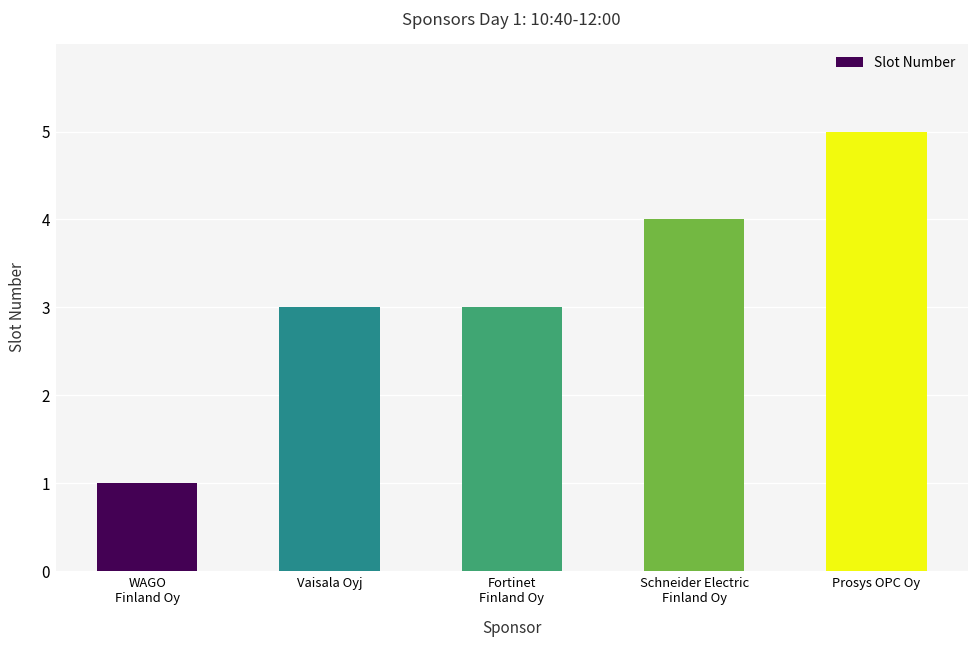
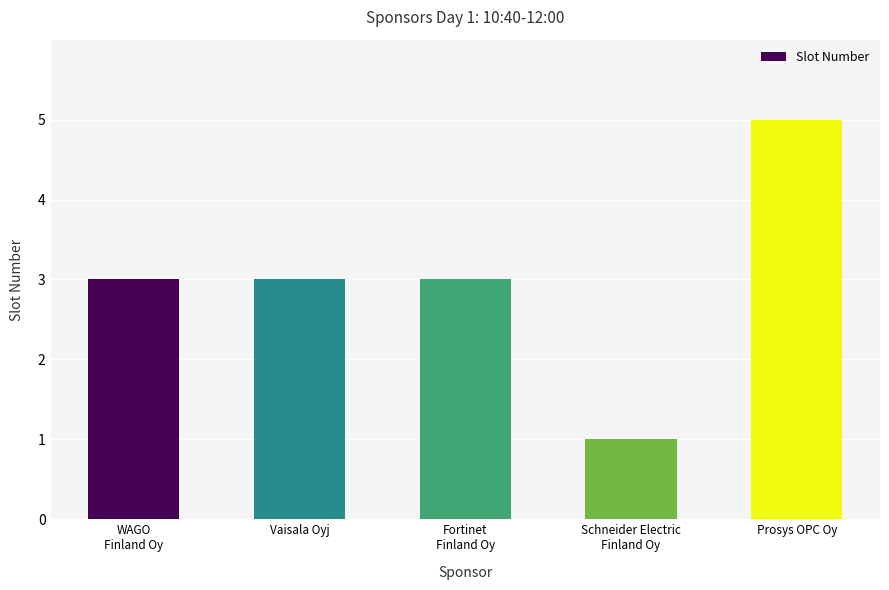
WAGO Finland Oy: 1 -> 3
Schneider Electric Finland Oy: 4 -> 1
